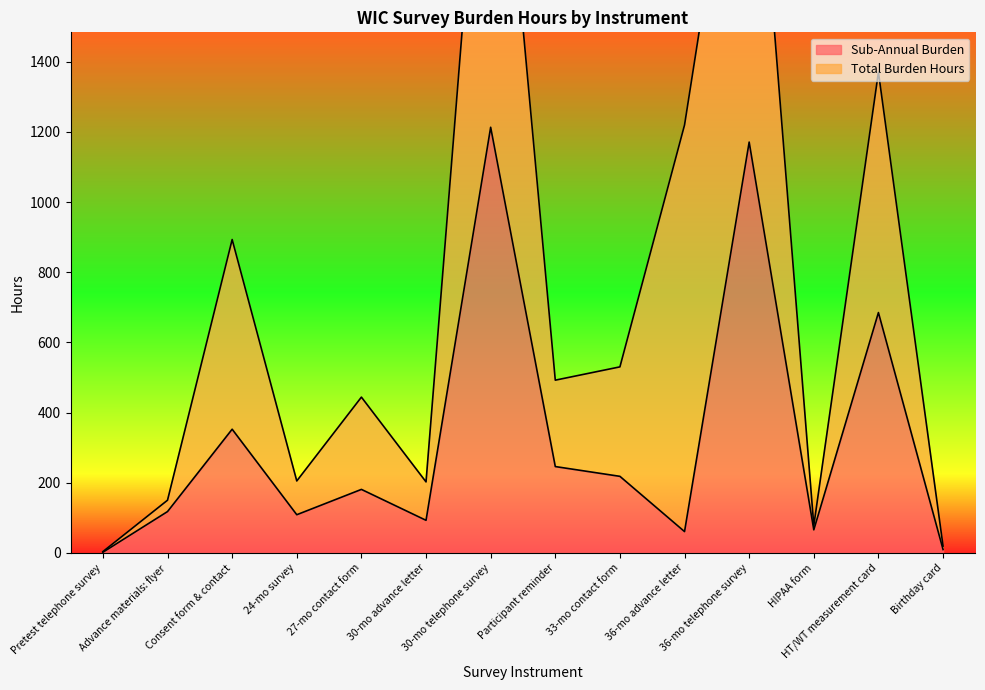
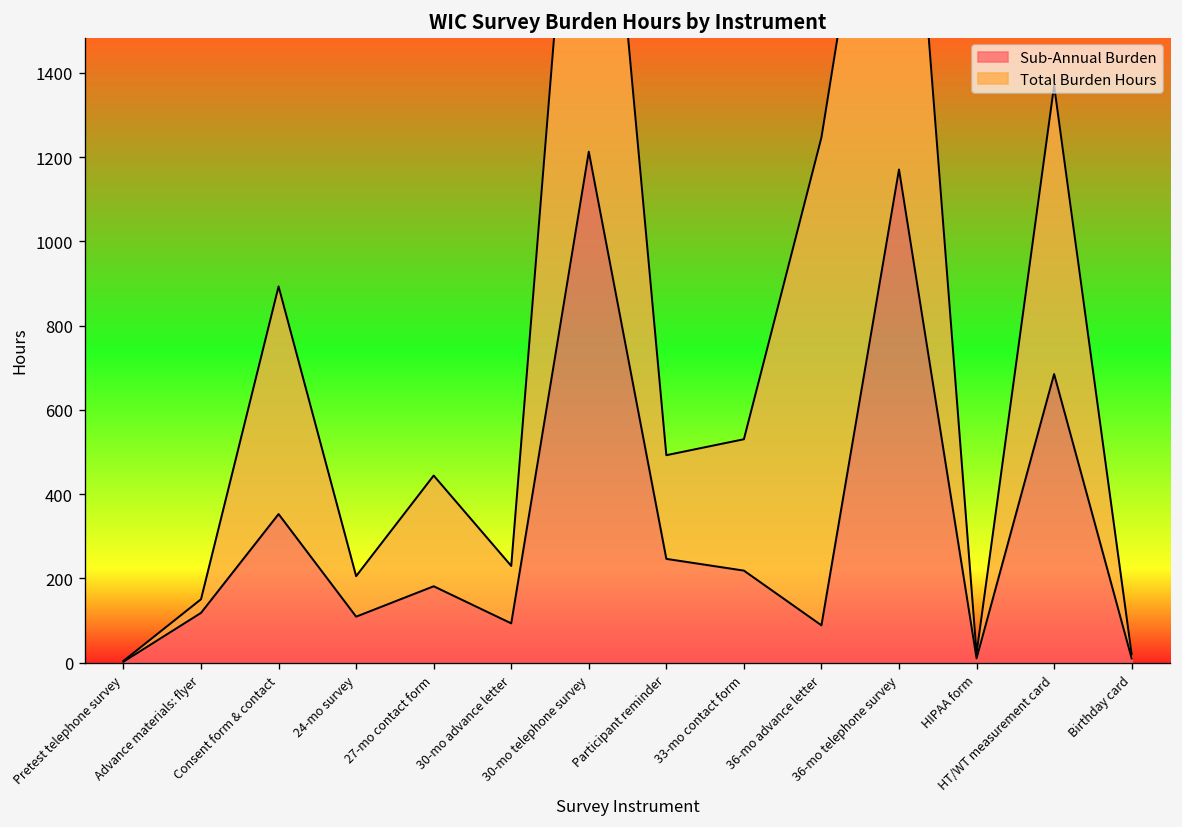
Total Burden Hours, 30-mo advance letter: 110 -> 140
Sub-Annual Burden, 36-mo advance letter: 60 -> 90
Sub-Annual Burden, HIPAA form: 70 -> 10
